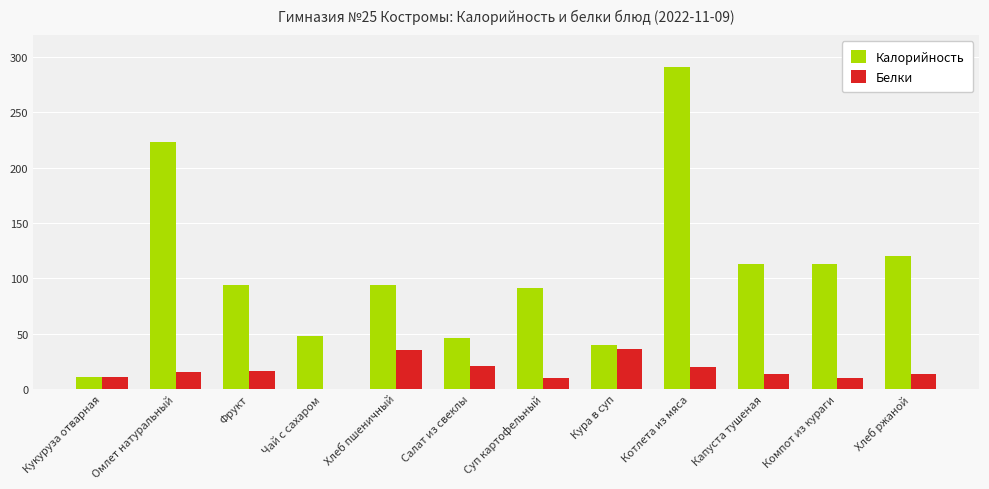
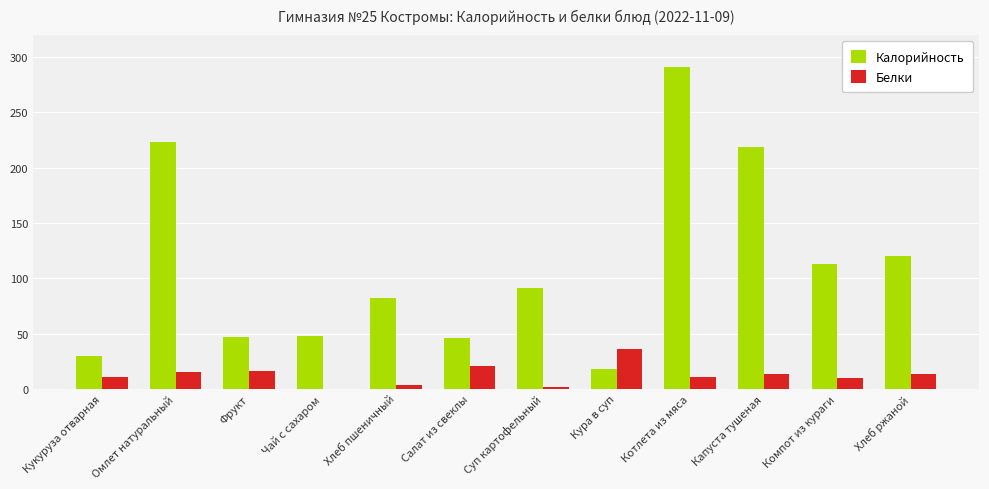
Калорийность, Кукуруза отварная: 11 -> 30
Калорийность, Фрукт: 94 -> 47
Калорийность, Хлеб пшеничный: 94 -> 82
Белки, Хлеб пшеничный: 35 -> 3
Белки, Суп картофельный: 10 -> 2
Калорийность, Кура в суп: 39 -> 18
Белки, Котлета из мяса: 20 -> 11
Калорийность, Капуста тушеная: 113 -> 218
